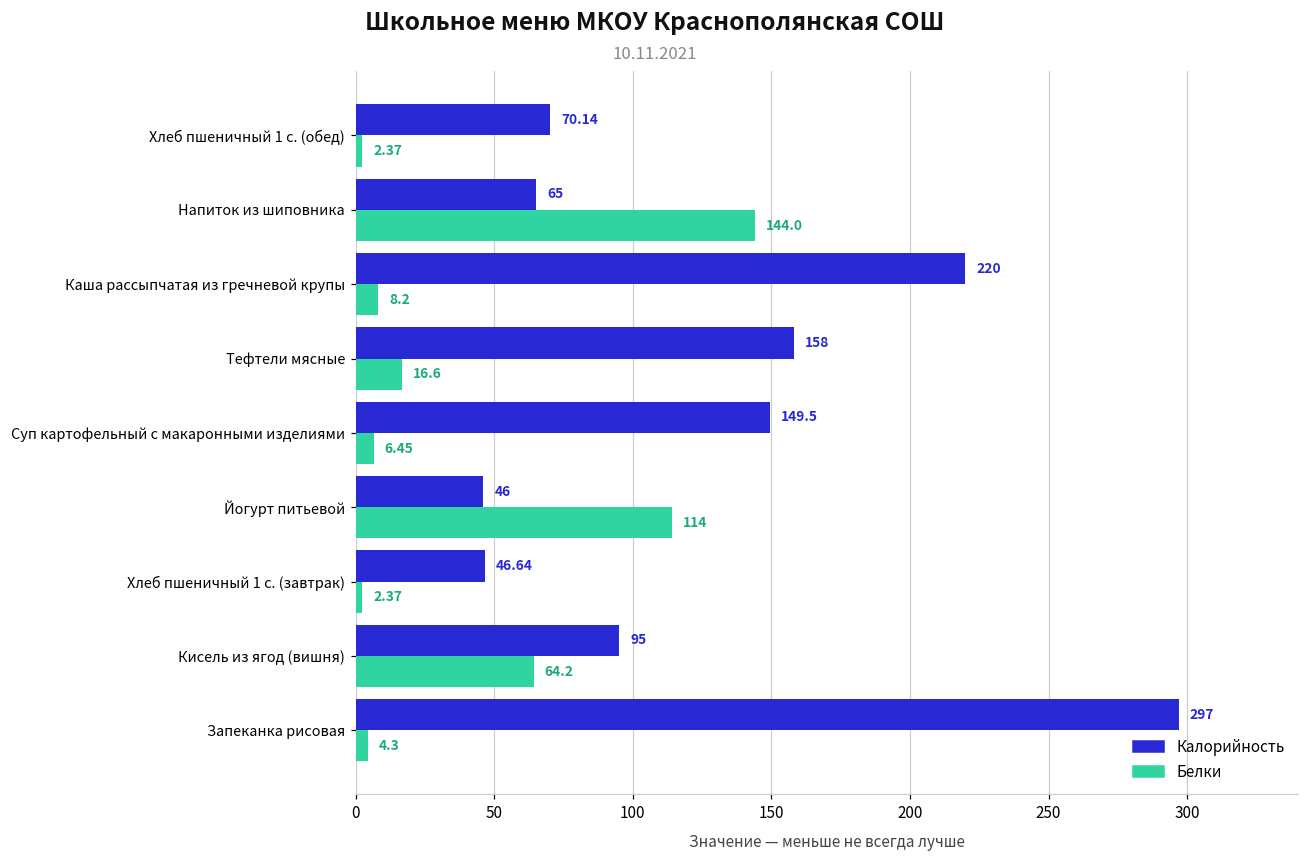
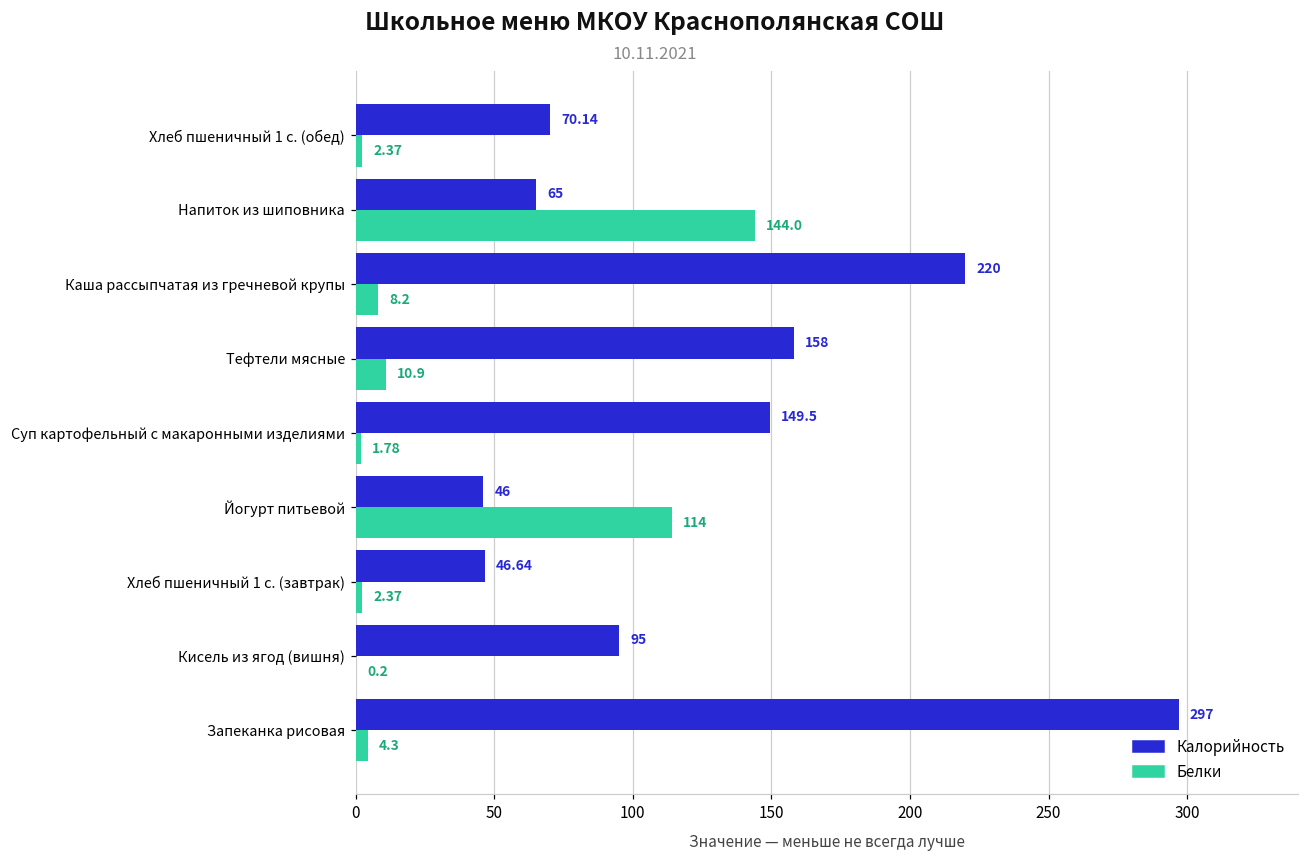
Белки, Тефтели мясные: 16.6 -> 10.9
Белки, Суп картофельный с макаронными изделиями: 6.45 -> 1.78
Белки, Кисель из ягод (вишня): 64.2 -> 0.2
